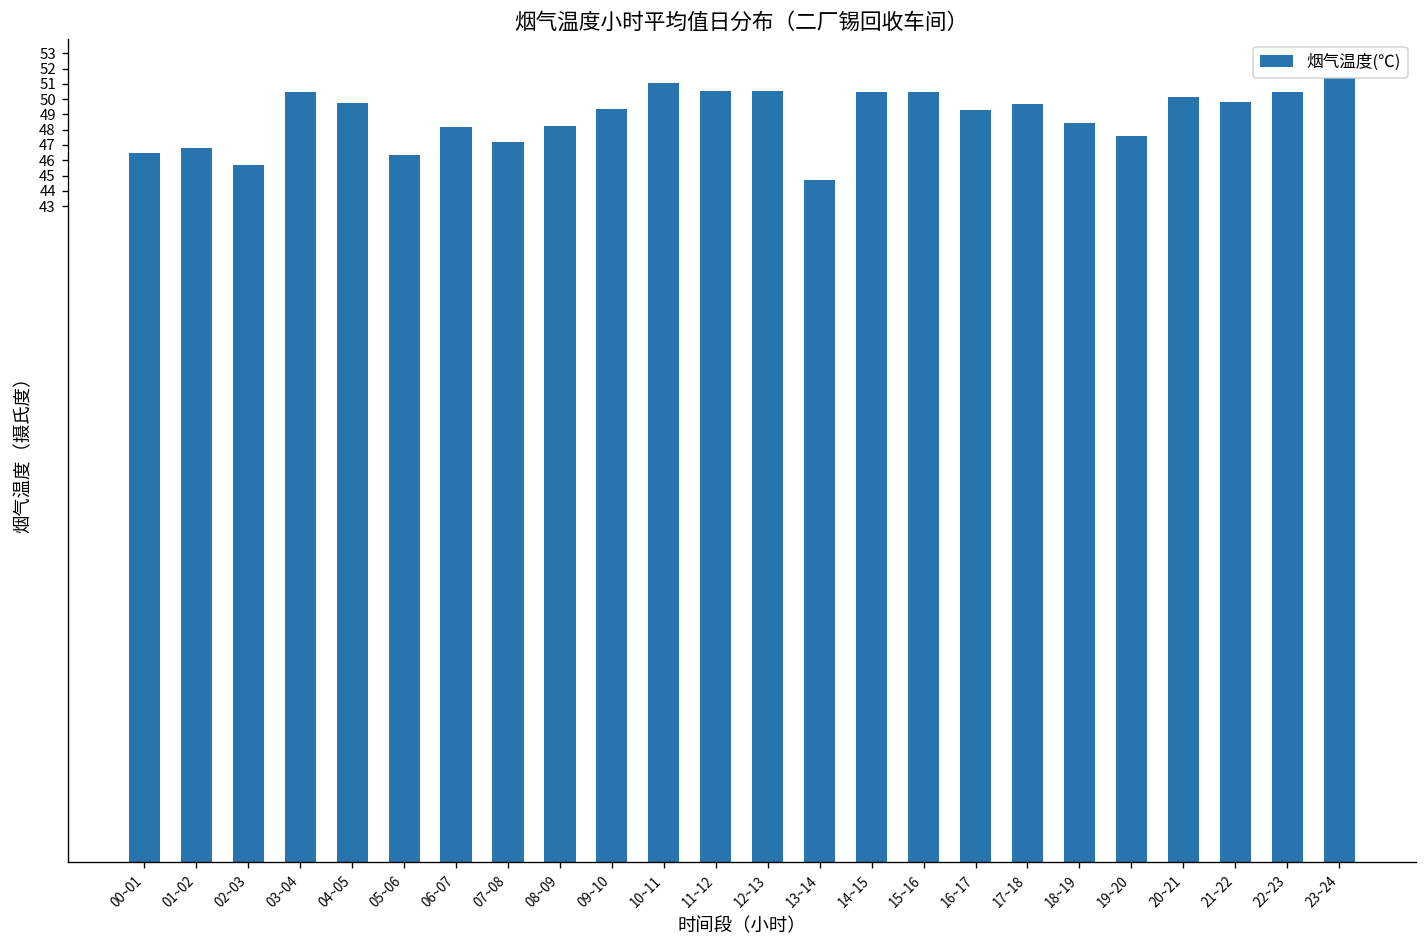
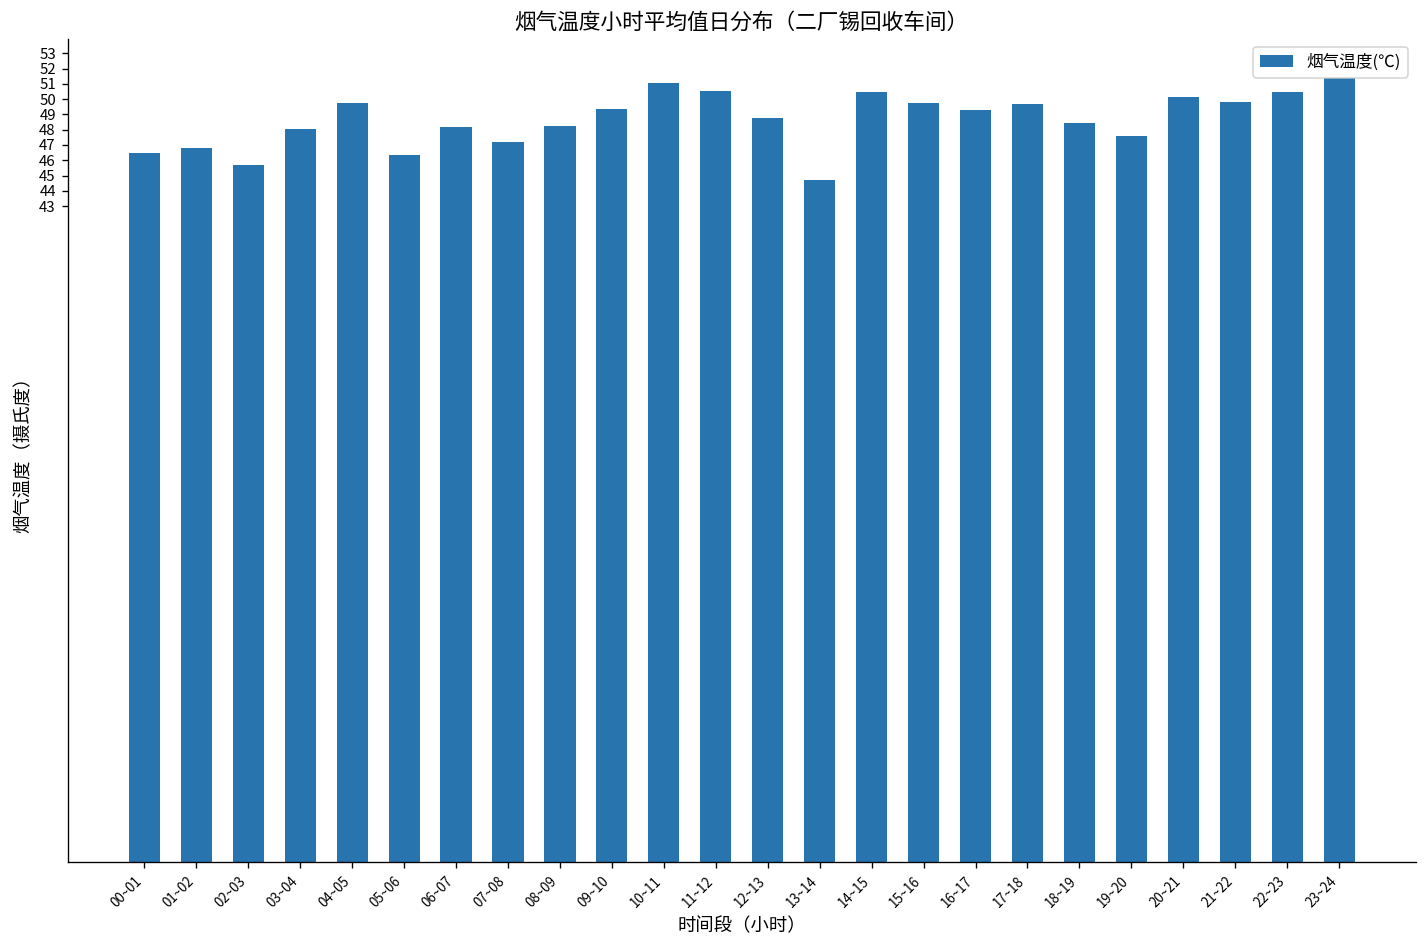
03~04: 50.5 -> 48.0
12~13: 50.6 -> 48.8
15~16: 50.5 -> 49.8
